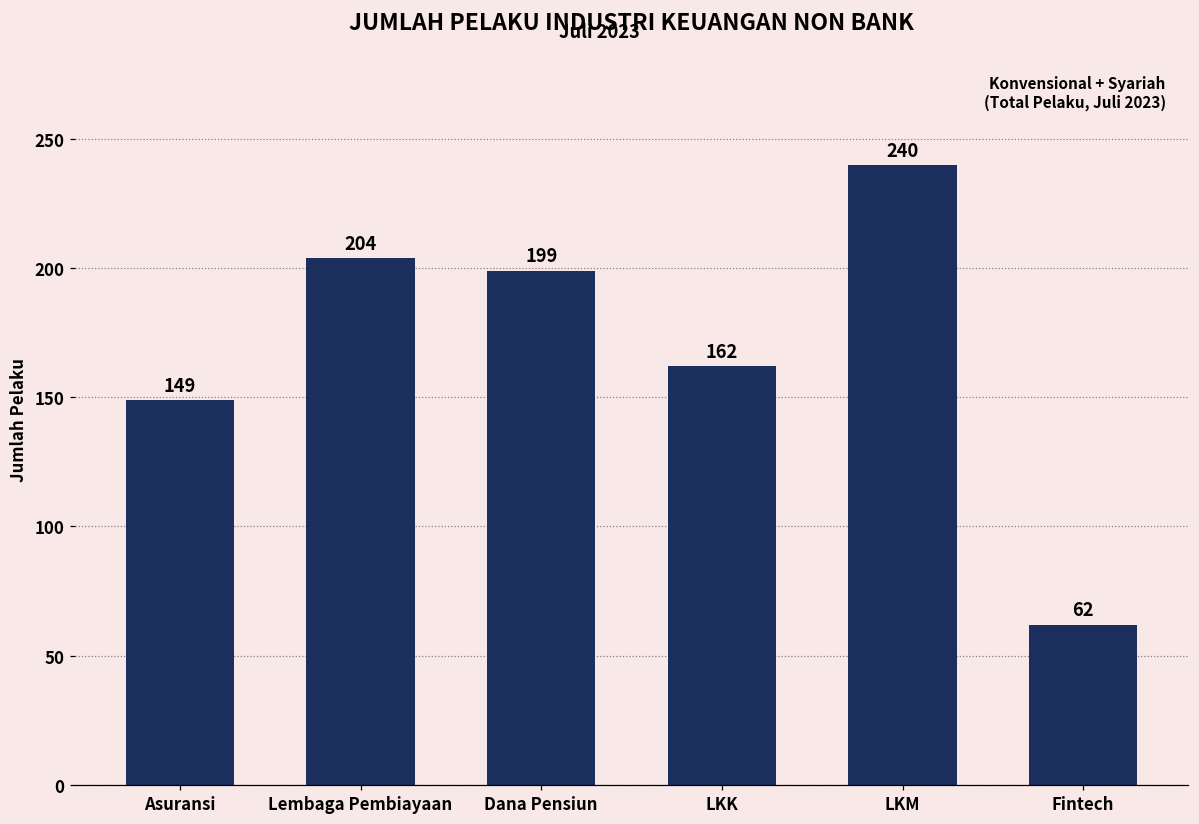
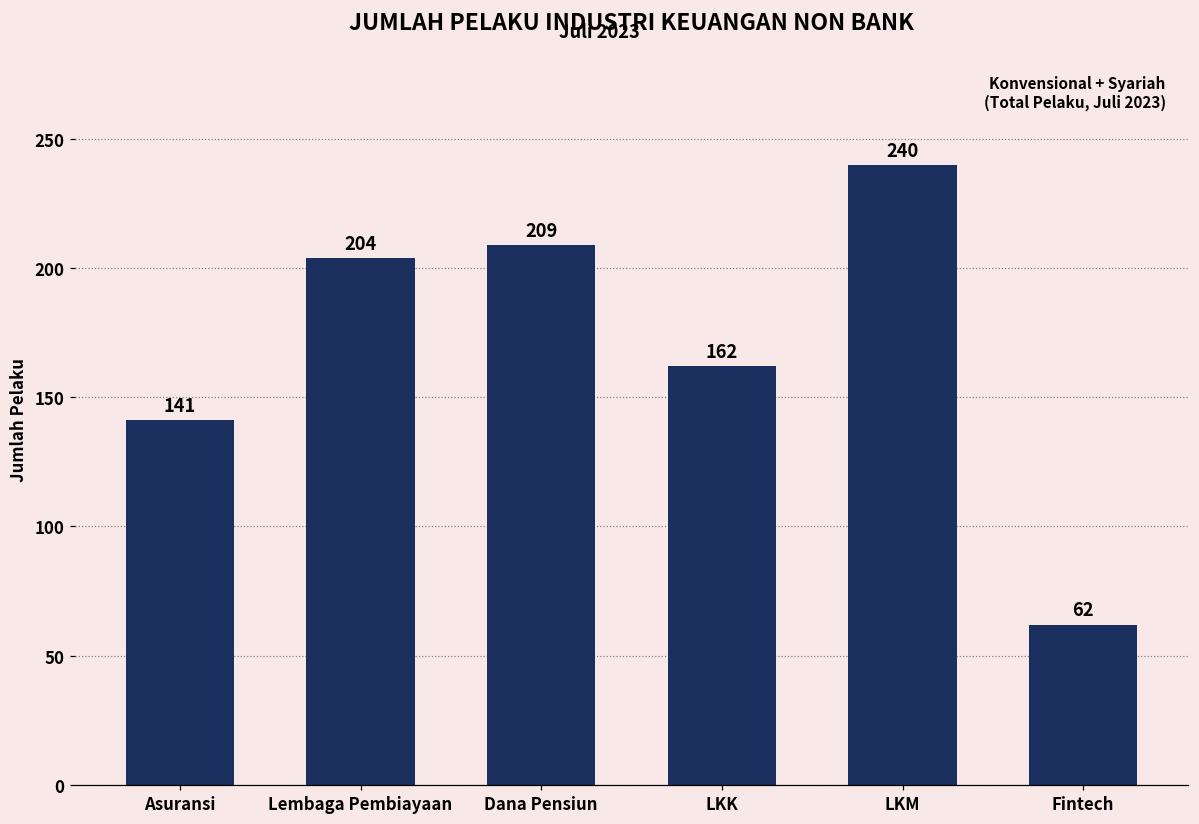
Asuransi: 149 -> 141
Dana Pensiun: 199 -> 209
